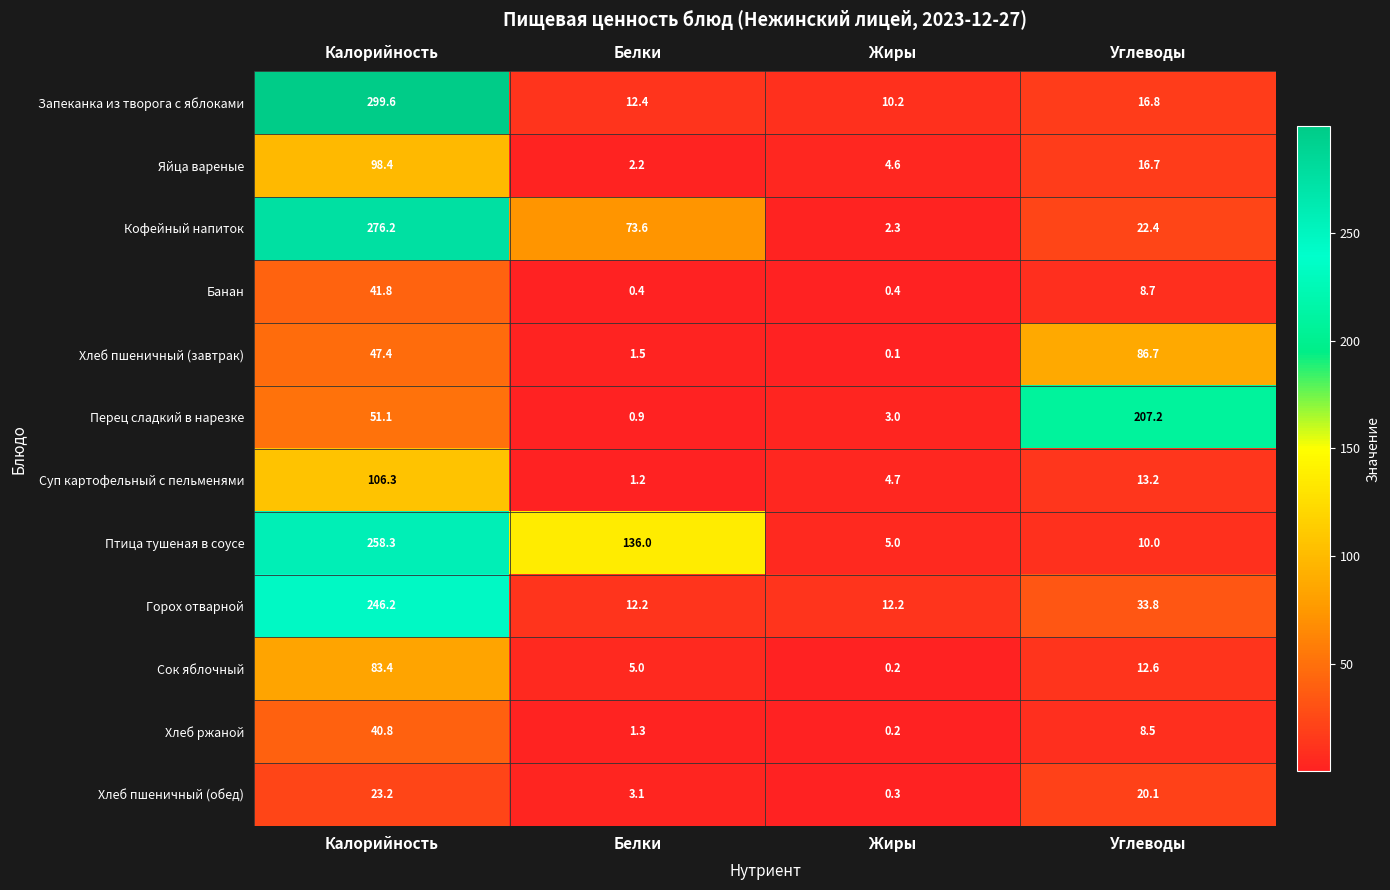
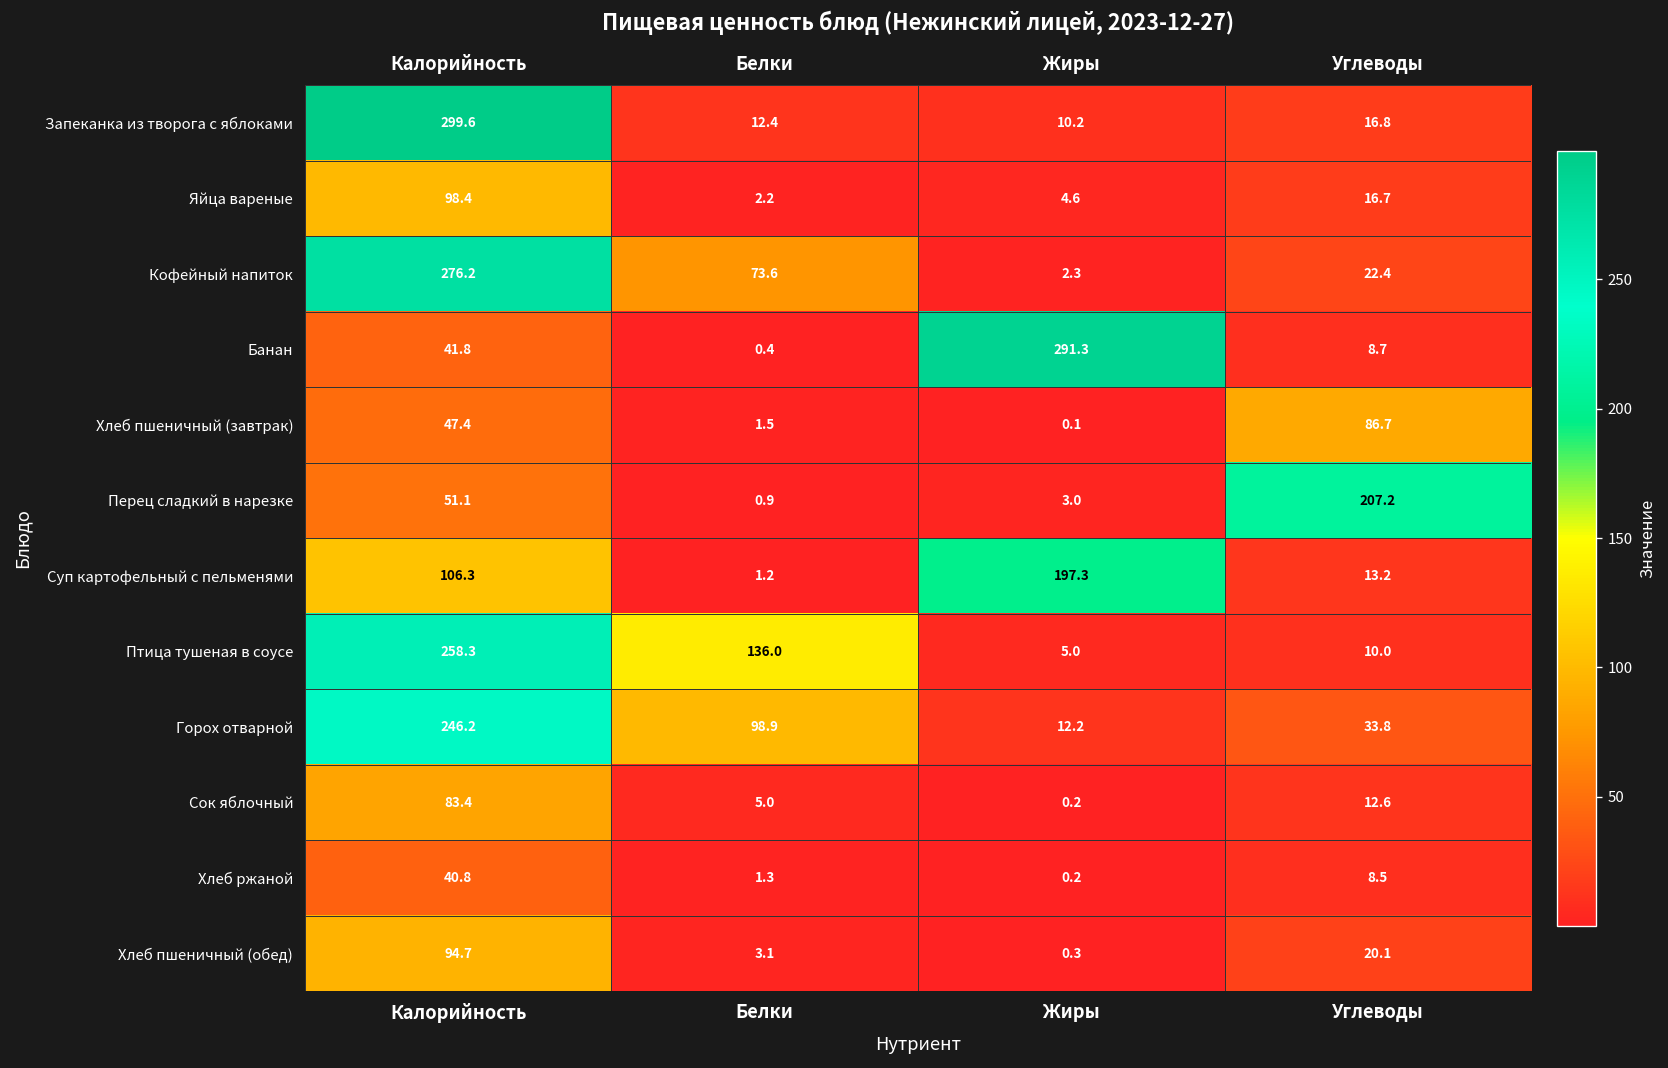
Банан, Жиры: 0.4 -> 291.3
Суп картофельный с пельменями, Жиры: 4.7 -> 197.3
Горох отварной, Белки: 12.2 -> 98.9
Хлеб пшеничный (обед), Калорийность: 23.2 -> 94.7
